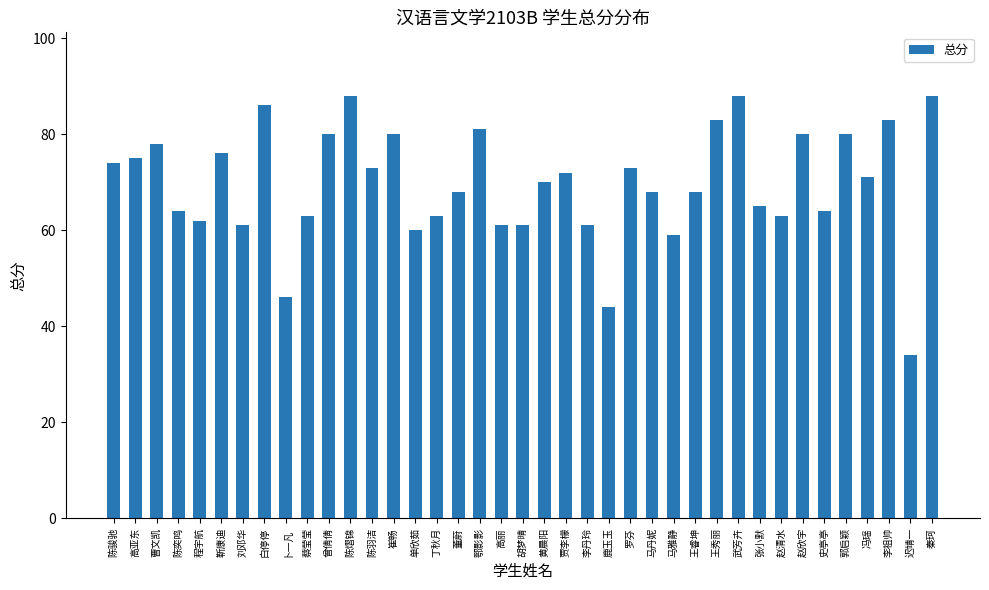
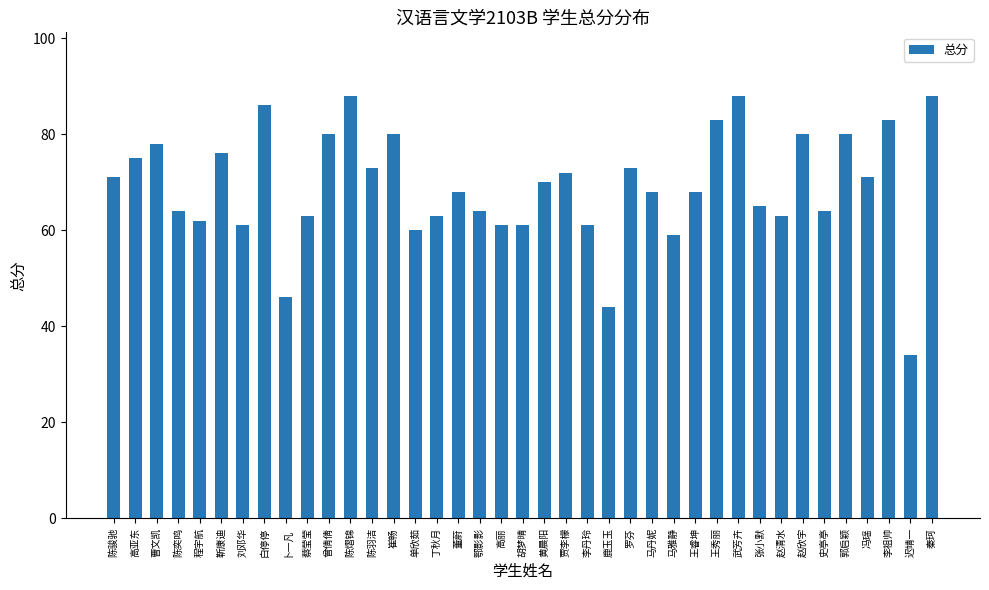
陈骏驰: 74 -> 71
鄂影影: 81 -> 64
